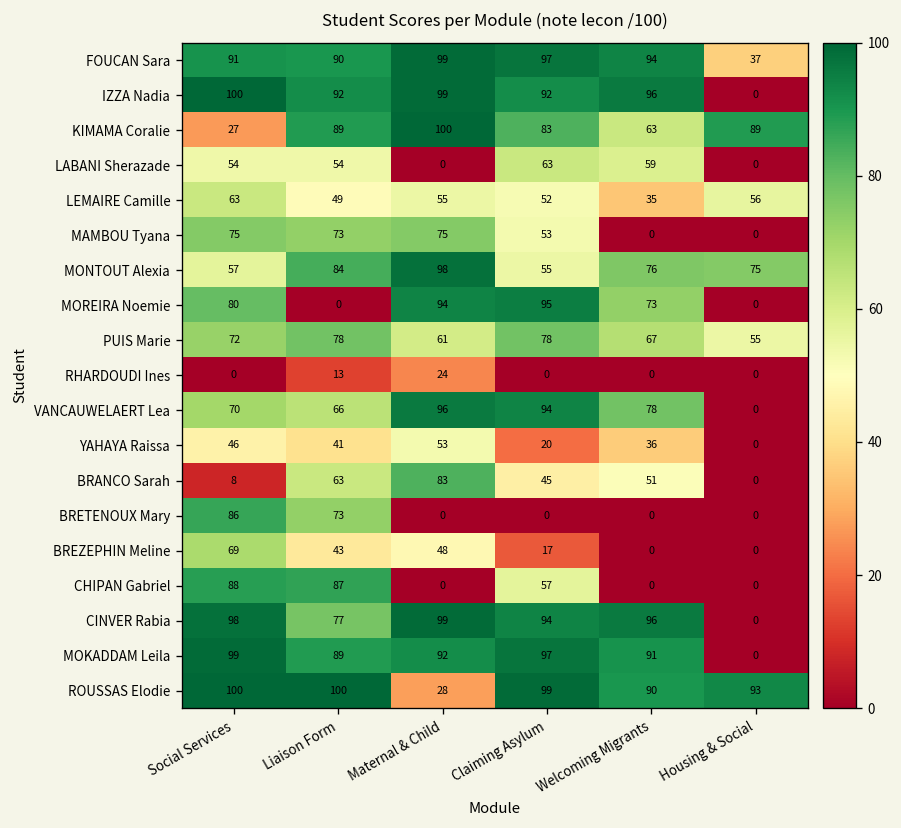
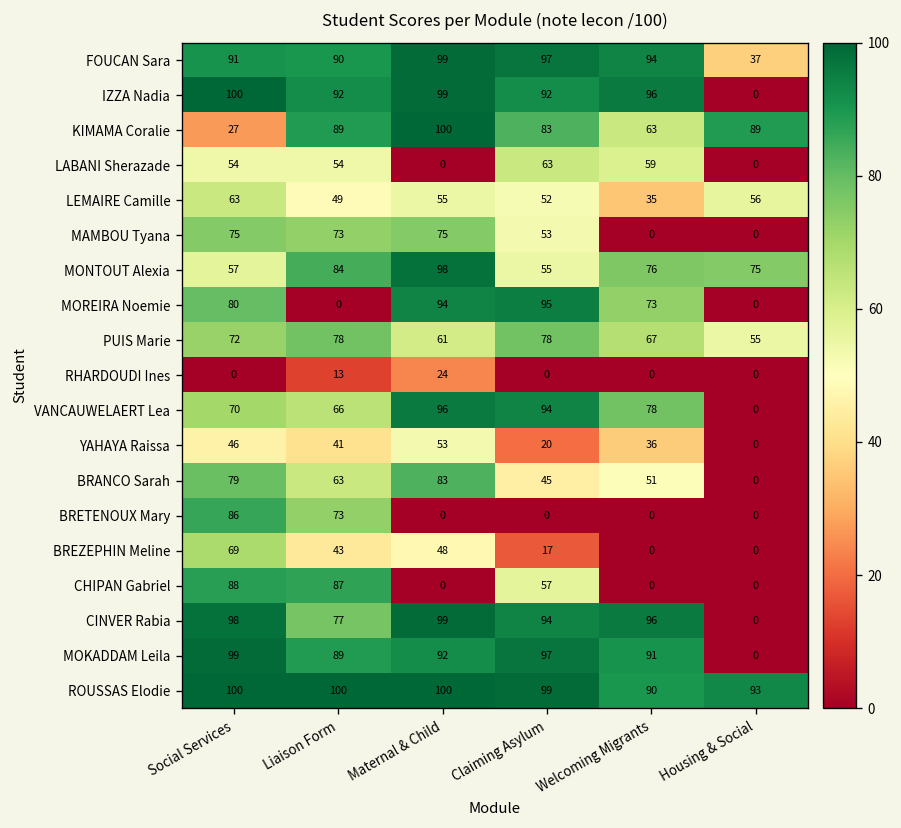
BRANCO Sarah, Social Services: 8 -> 79
ROUSSAS Elodie, Maternal & Child: 28 -> 100
